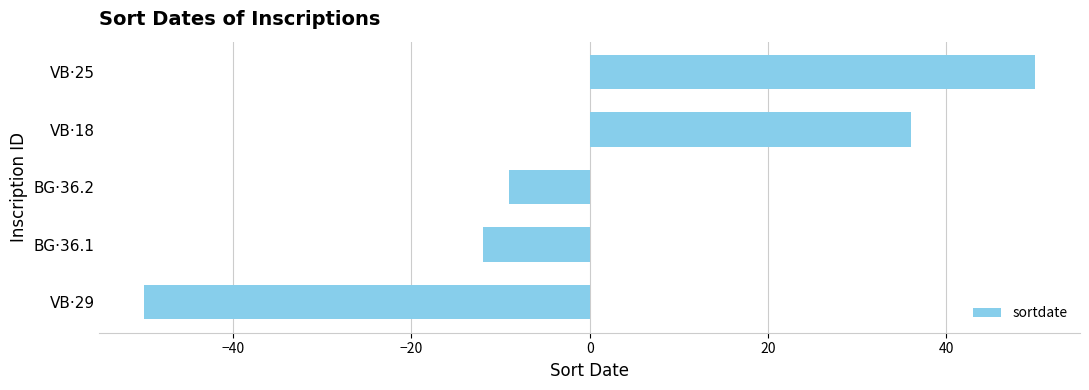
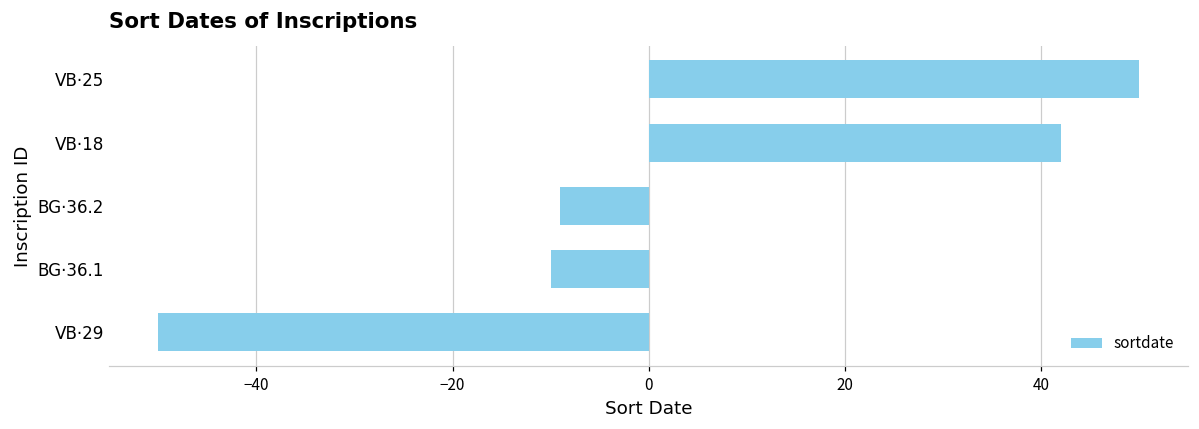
VB·18: 36 -> 42
BG·36.1: -12 -> -10
